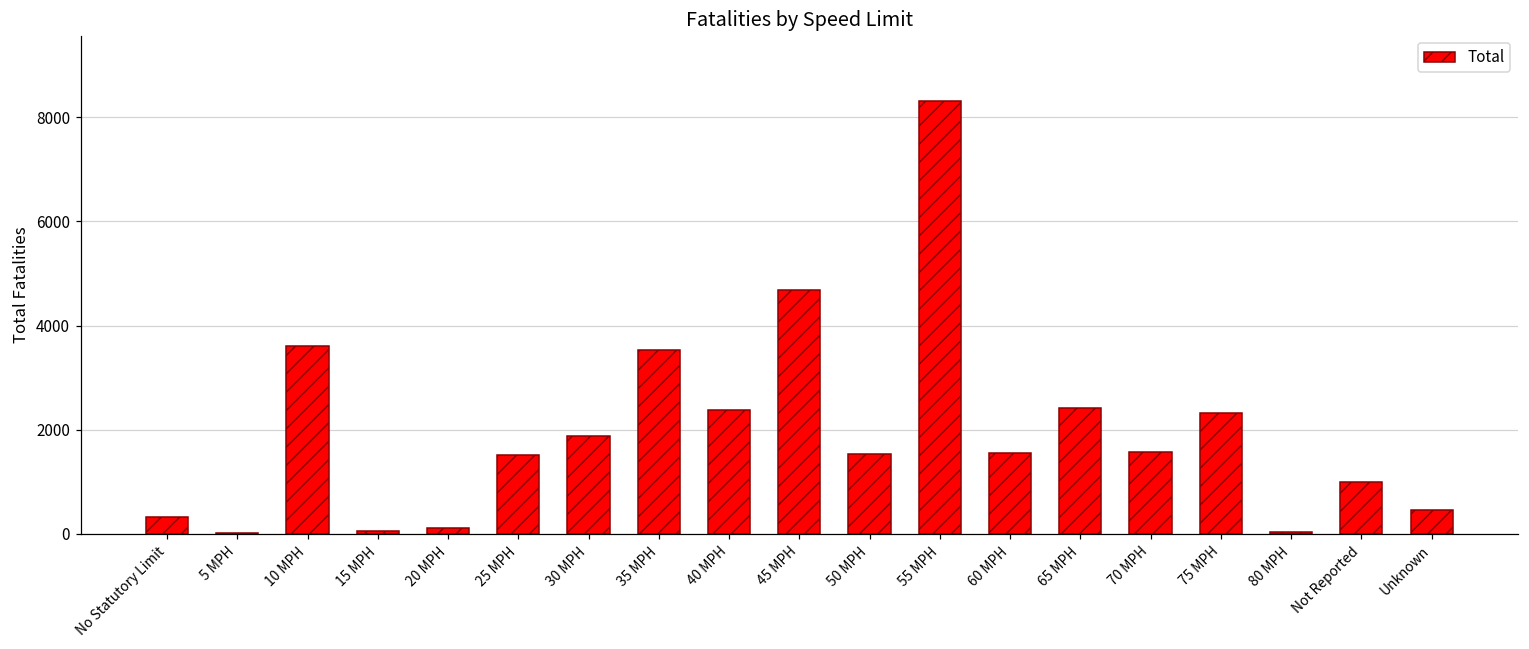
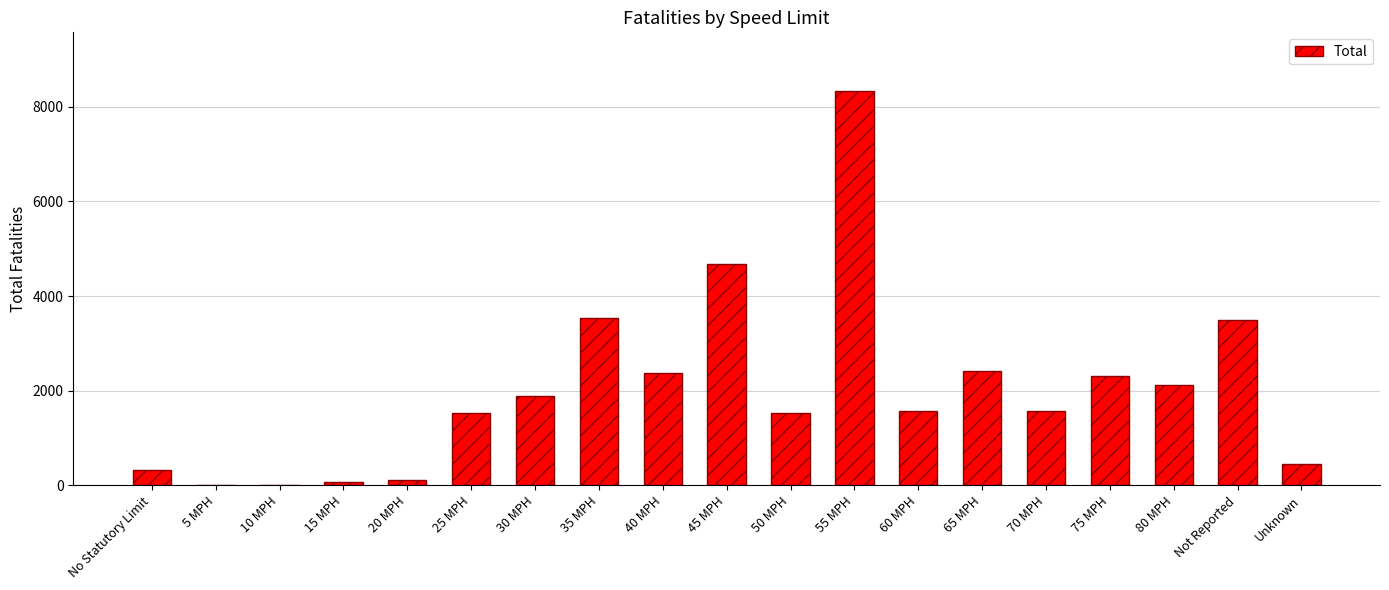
10 MPH: 3600 -> 0
80 MPH: 0 -> 2100
Not Reported: 1000 -> 3500
